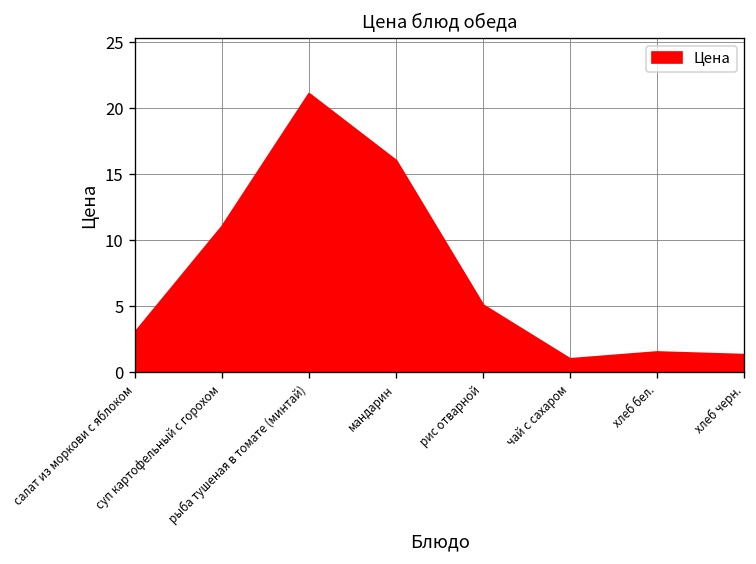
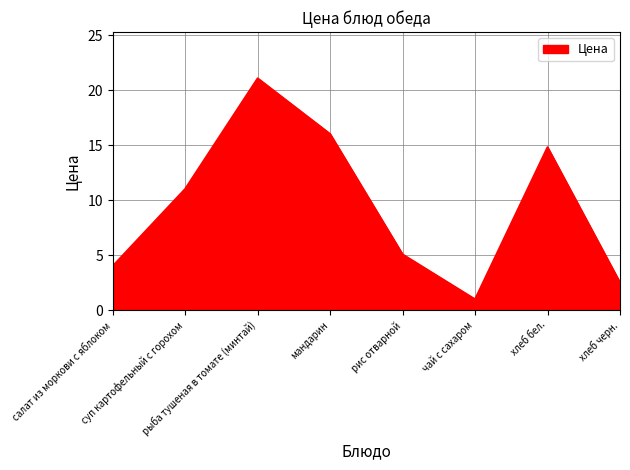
салат из моркови с яблоком: 3 -> 4
хлеб бел.: 1.5 -> 14.8
хлеб черн.: 1.3 -> 2.5
